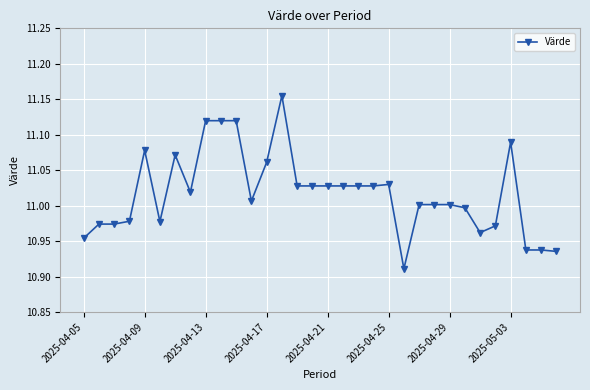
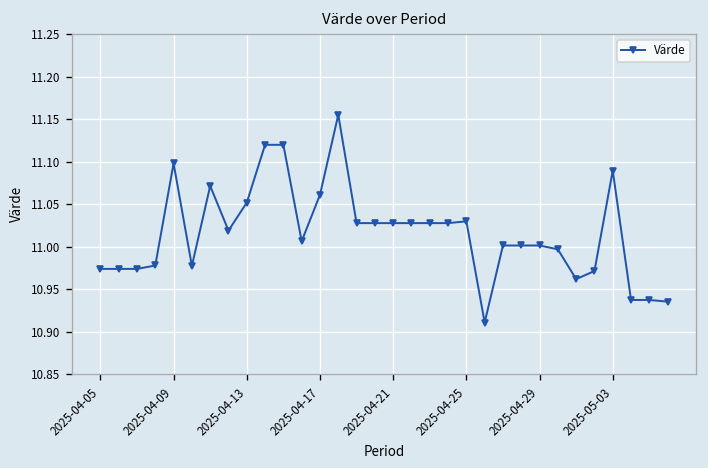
2025-04-05: 10.95 -> 10.97
2025-04-09: 11.08 -> 11.10
2025-04-13: 11.12 -> 11.05
